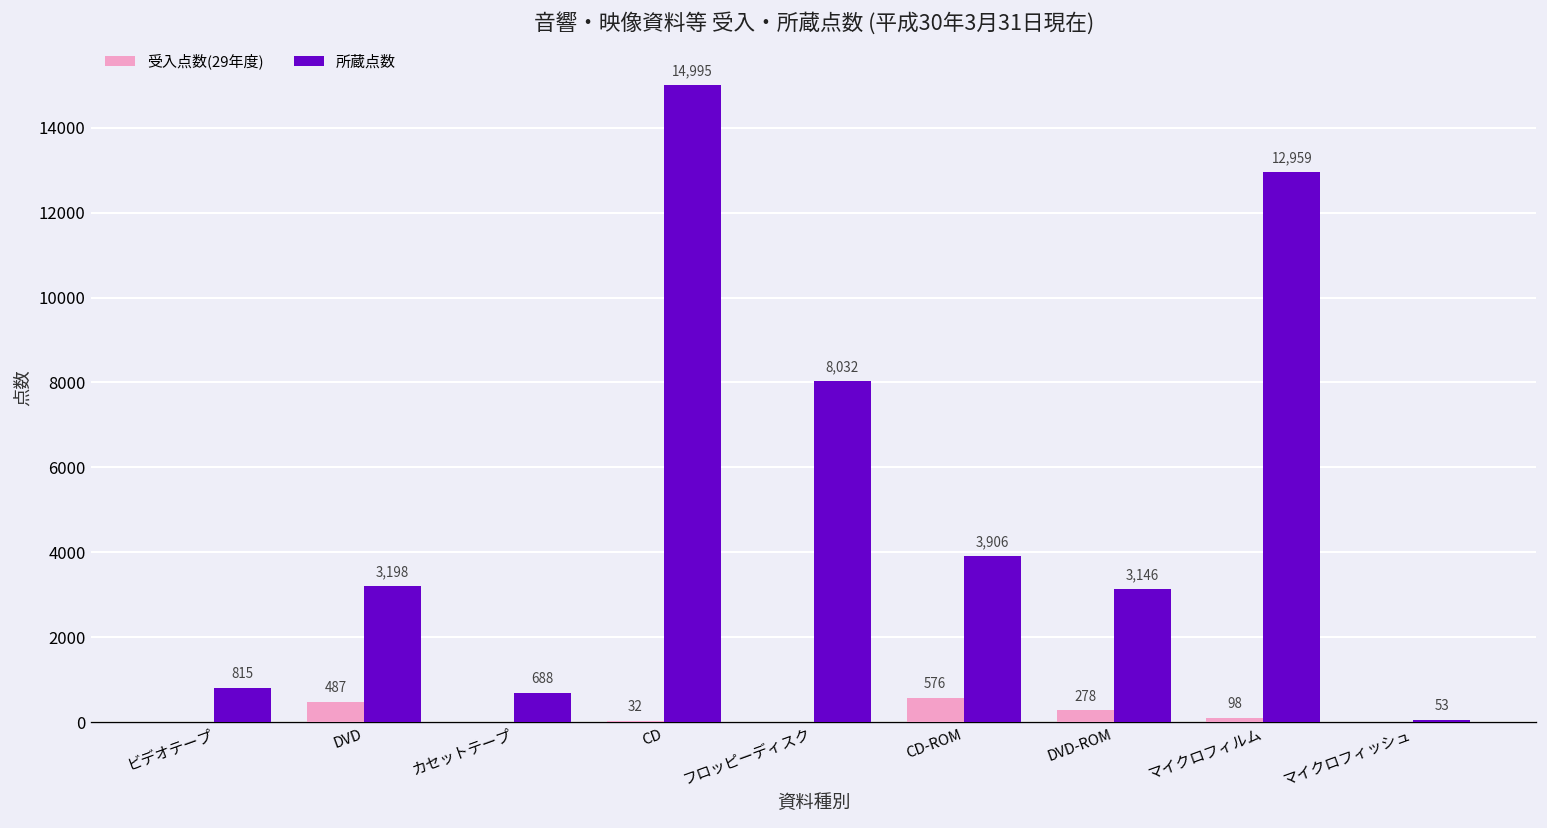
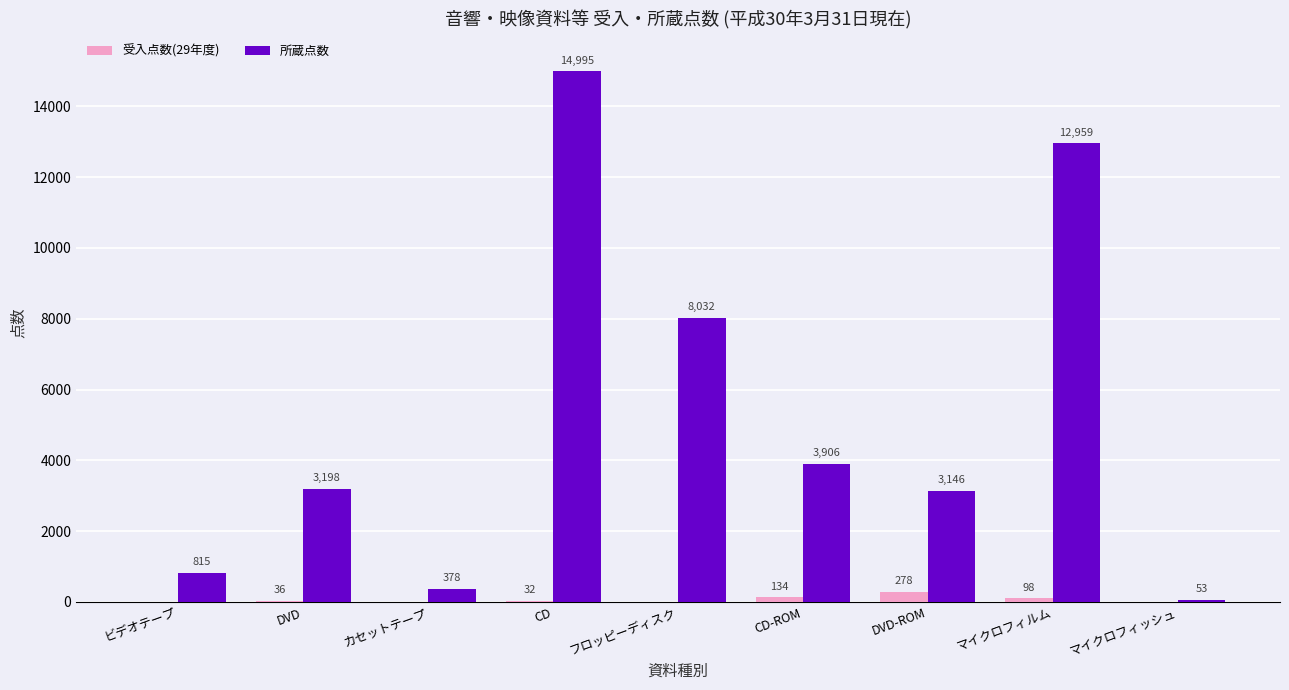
受入点数(29年度), DVD: 487 -> 36
所蔵点数, カセットテープ: 688 -> 378
受入点数(29年度), CD-ROM: 576 -> 134
